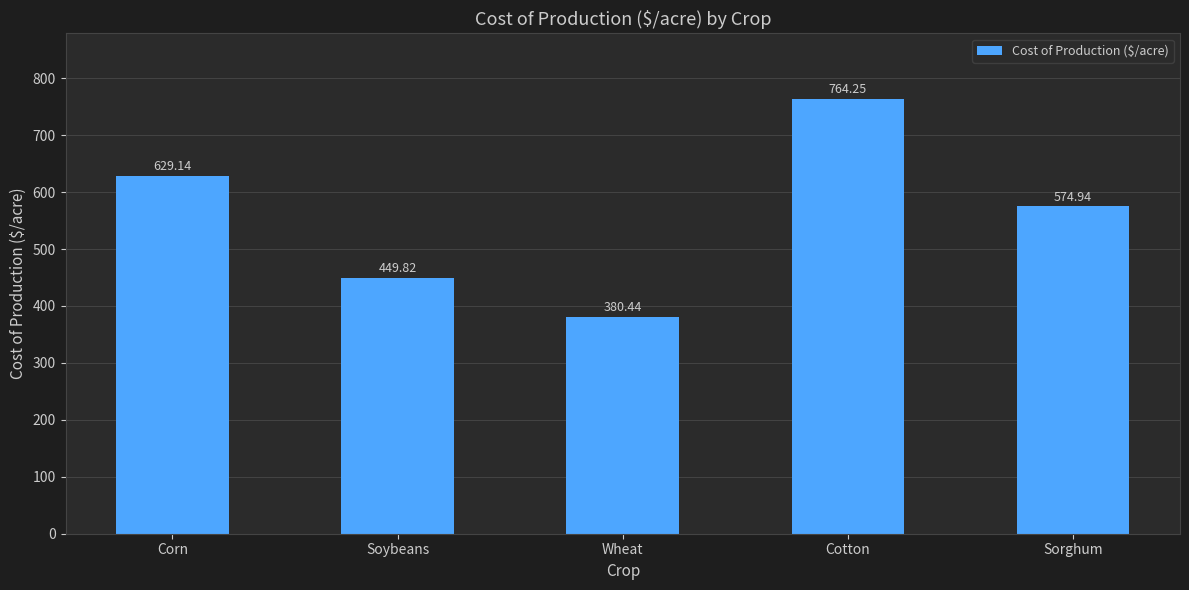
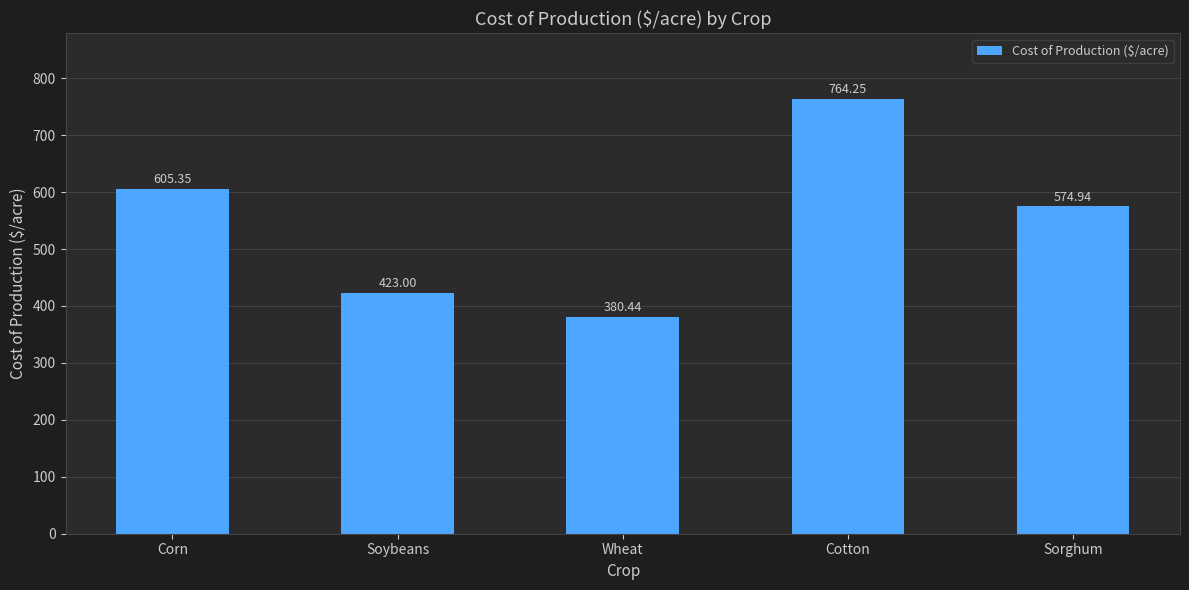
Corn: 629.14 -> 605.35
Soybeans: 449.82 -> 423.00
